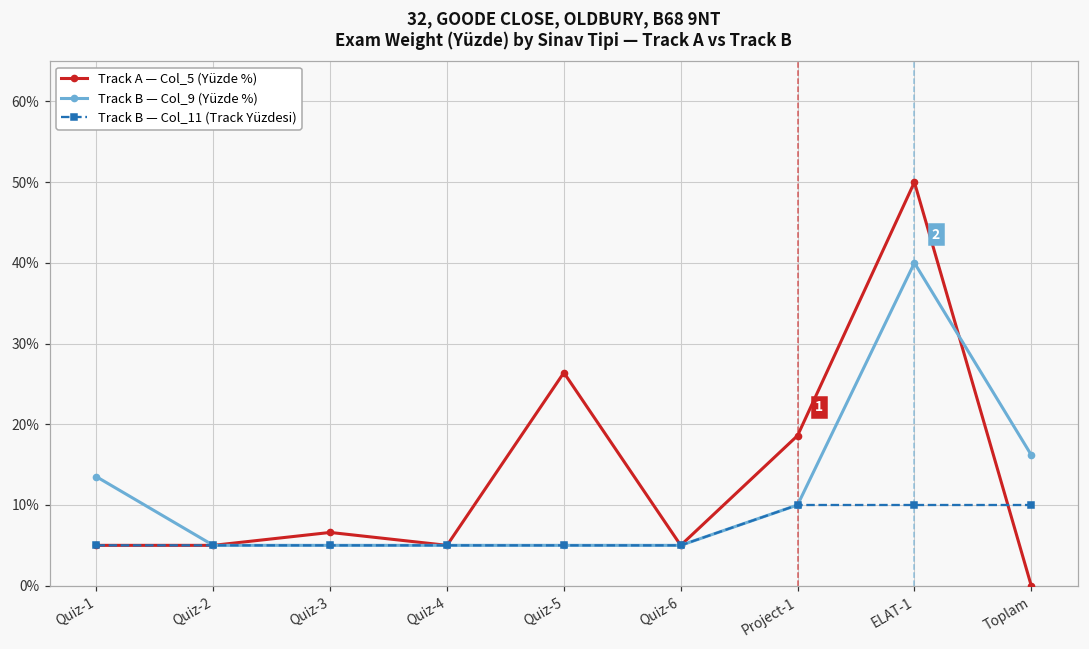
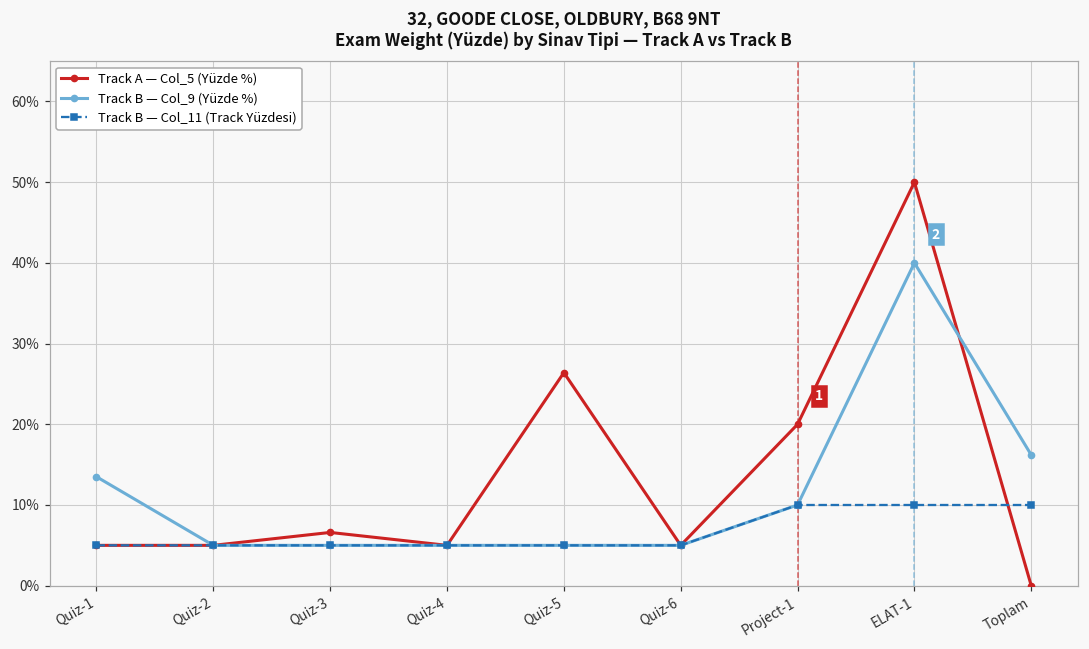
Track A — Col_5 (Yüzde %), Project-1: 19% -> 20%
